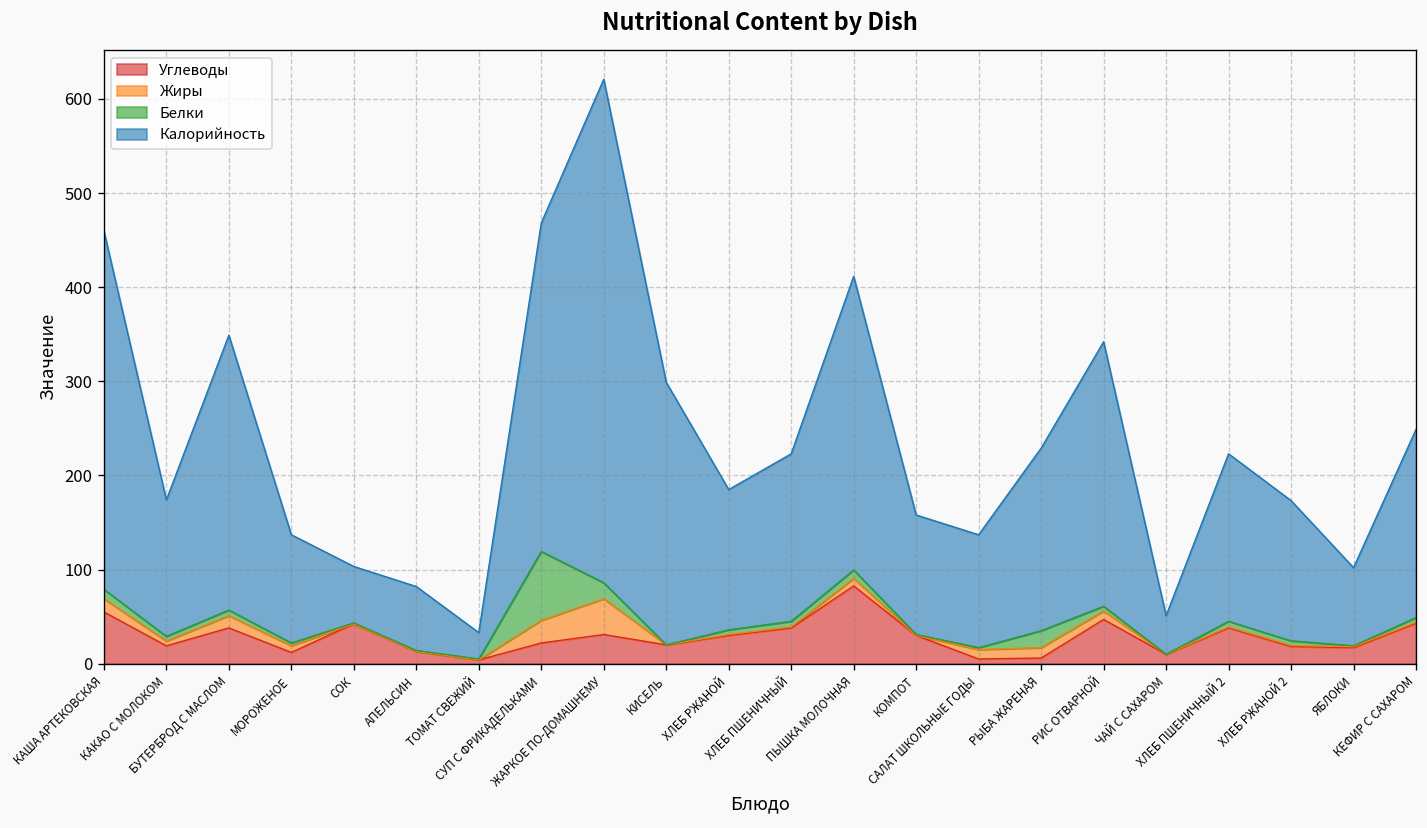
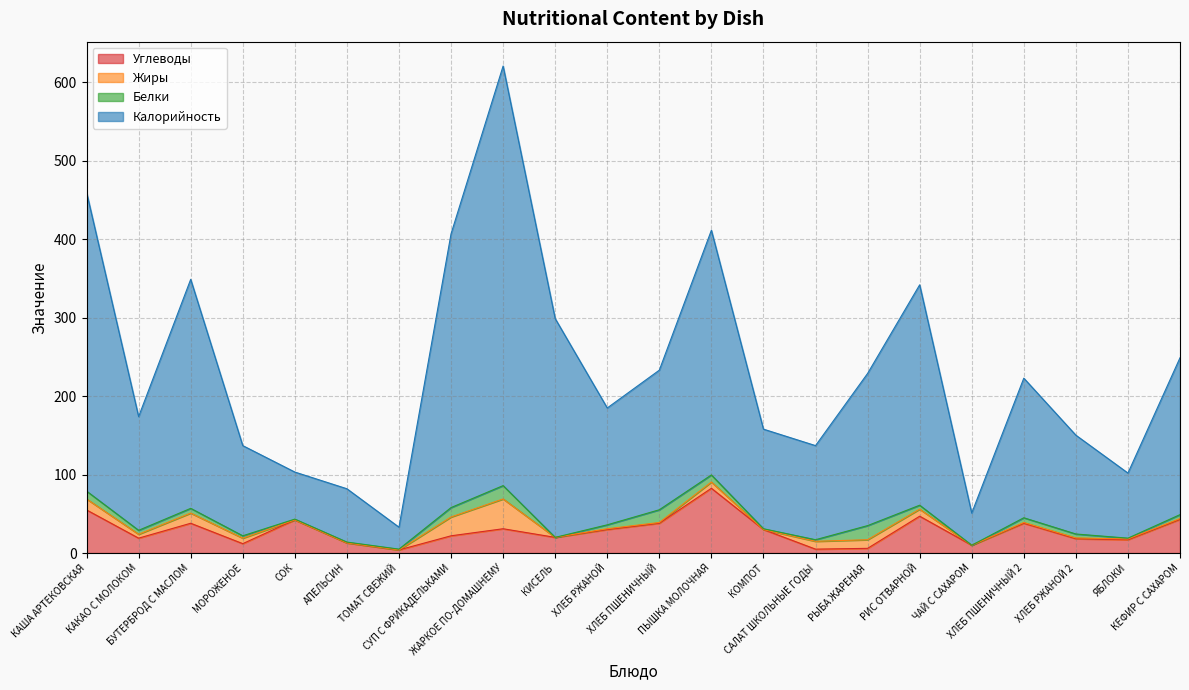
Белки, СУП С ФРИКАДЕЛЬКАМИ: 70 -> 10
Белки, ХЛЕБ ПШЕНИЧНЫЙ: 10 -> 20
Калорийность, ХЛЕБ РЖАНОЙ 2: 150 -> 130
